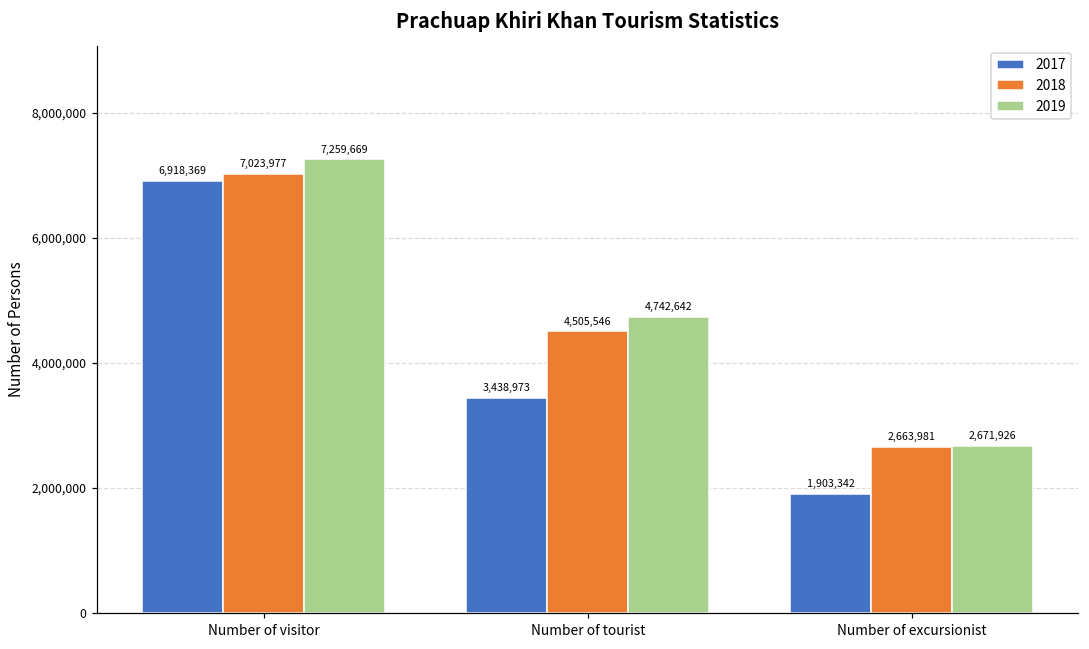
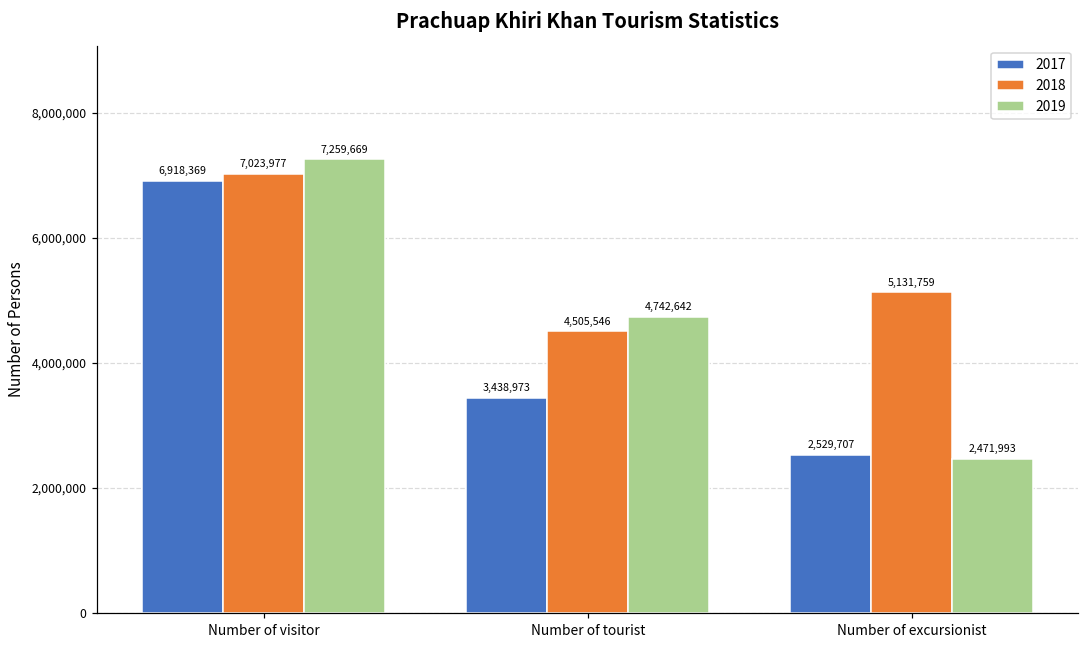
2017, Number of excursionist: 1,903,342 -> 2,529,707
2018, Number of excursionist: 2,663,981 -> 5,131,759
2019, Number of excursionist: 2,671,926 -> 2,471,993
